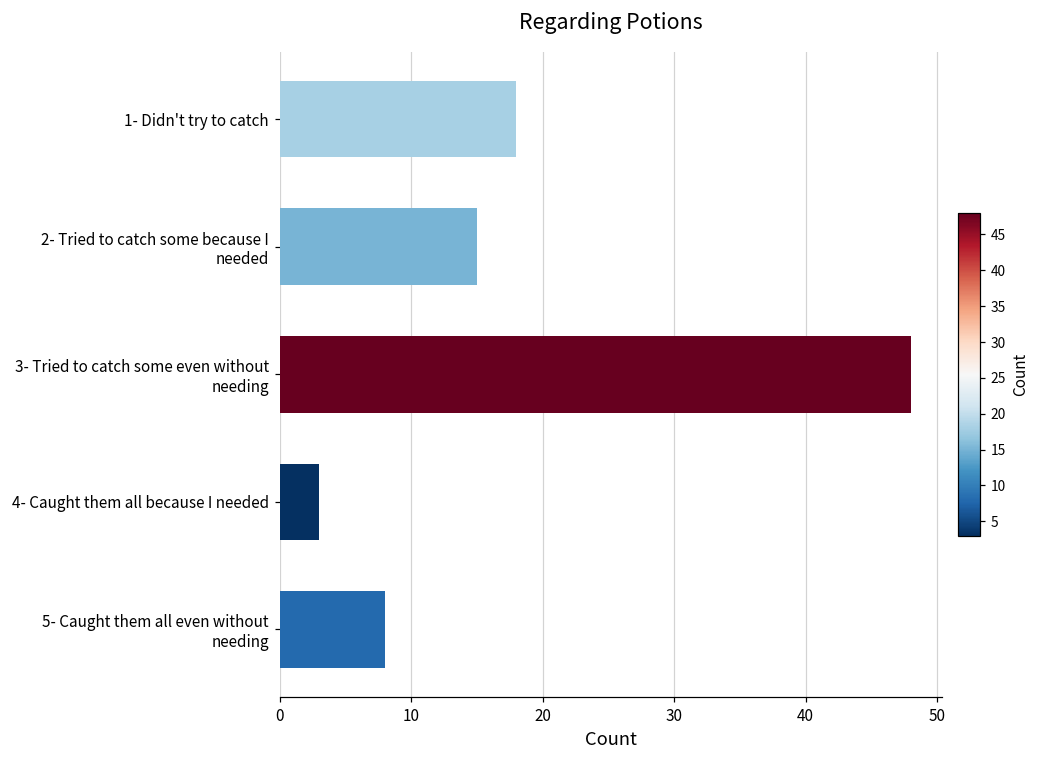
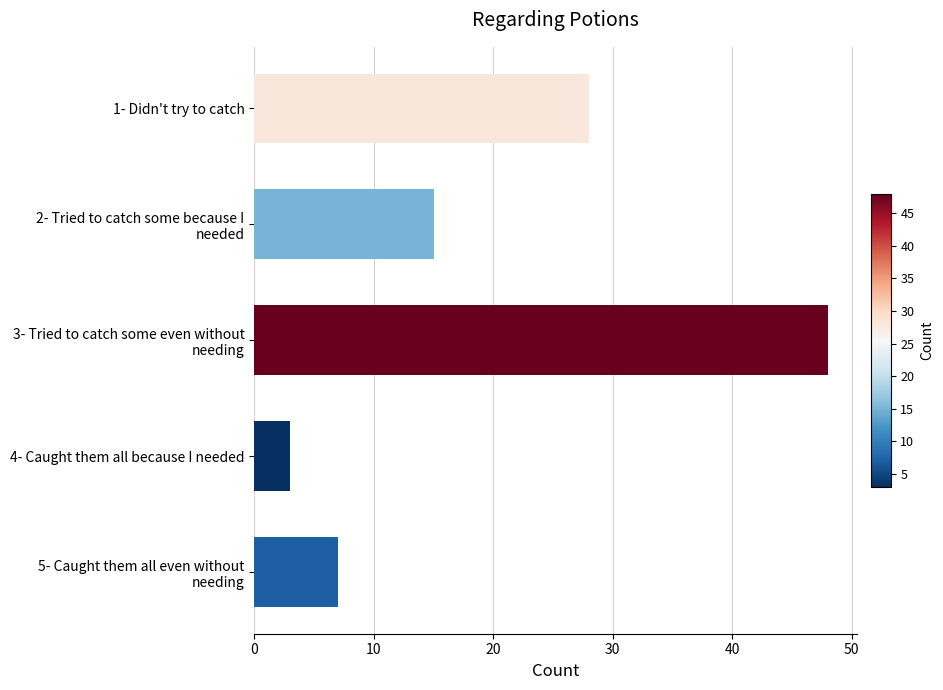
1- Didn't try to catch: 18 -> 28
5- Caught them all even without needing: 8 -> 7
